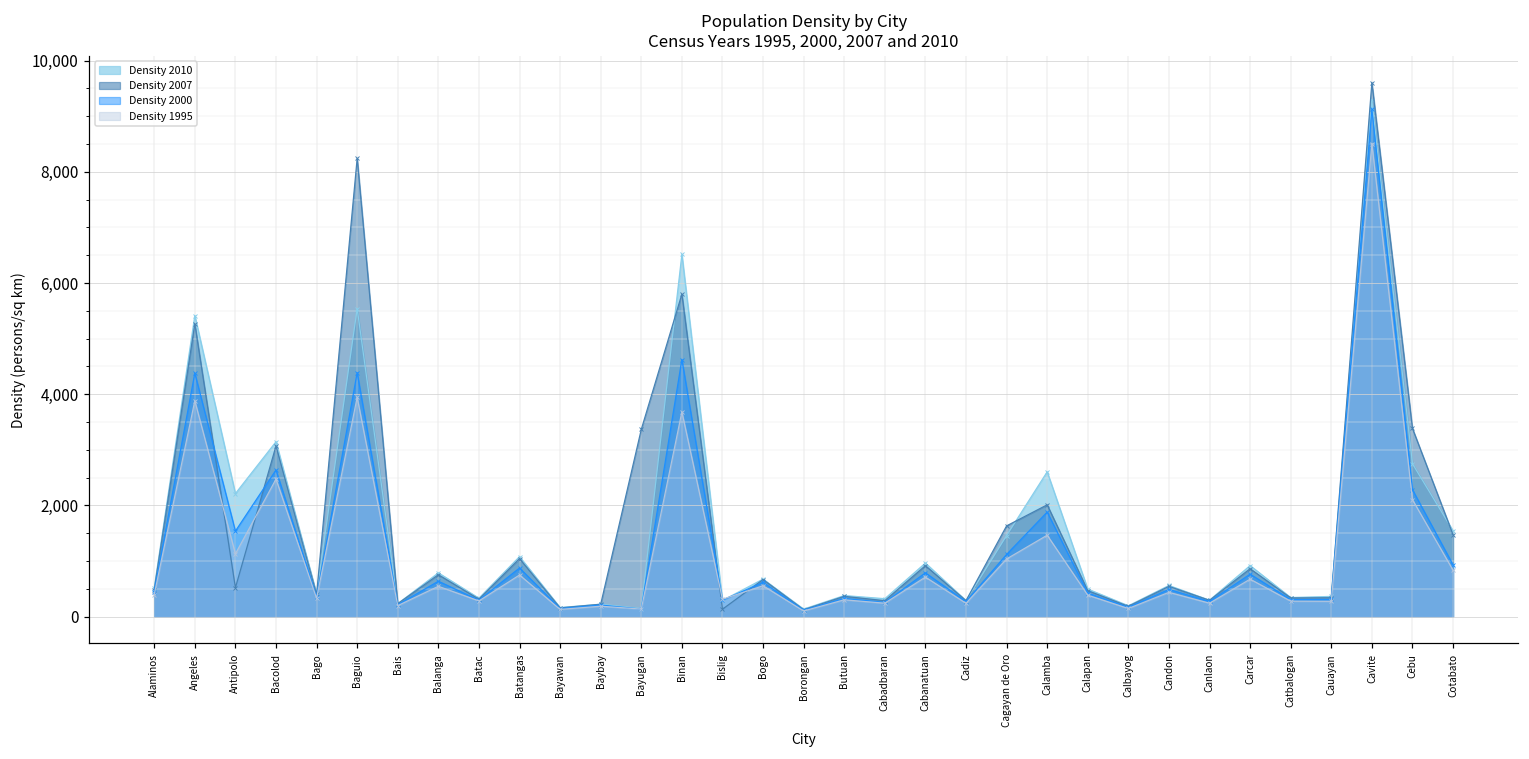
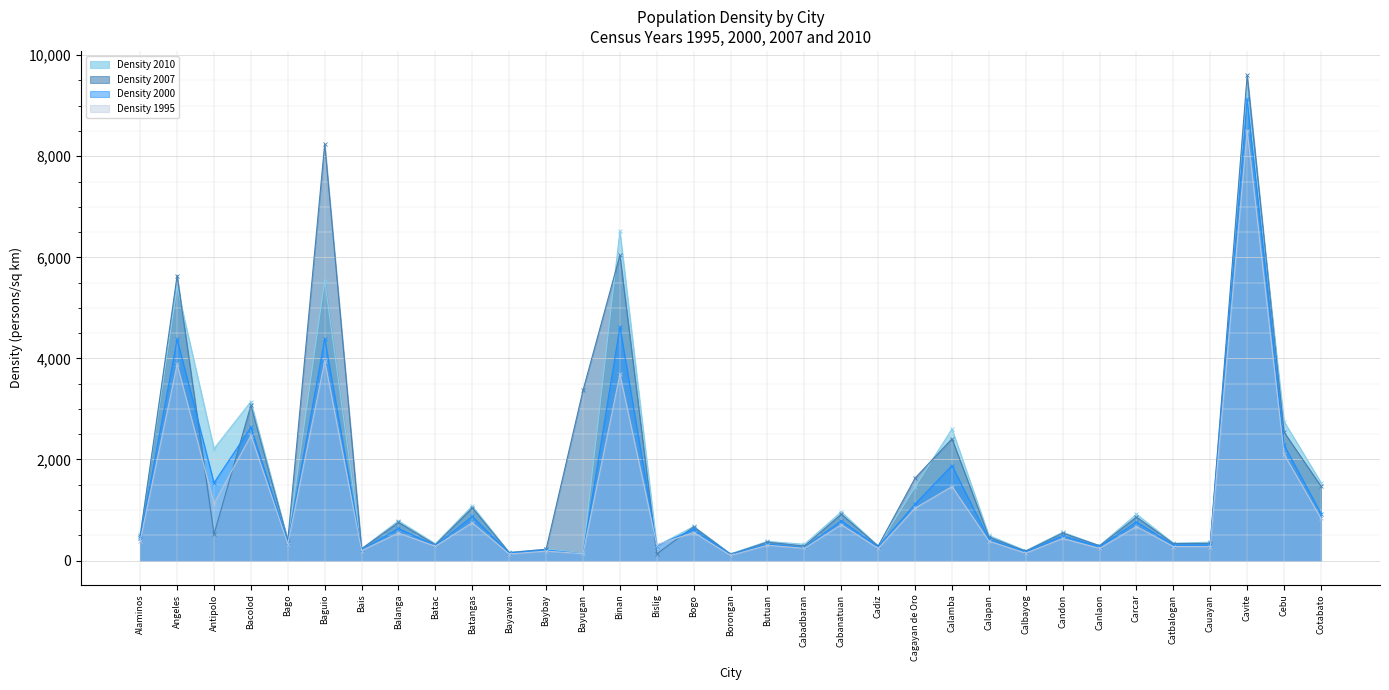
Density 2007, Angeles: 5,300 -> 5,600
Density 2007, Binan: 5,800 -> 6,000
Density 2007, Calamba: 2,000 -> 2,400
Density 2007, Cebu: 3,400 -> 2,500
